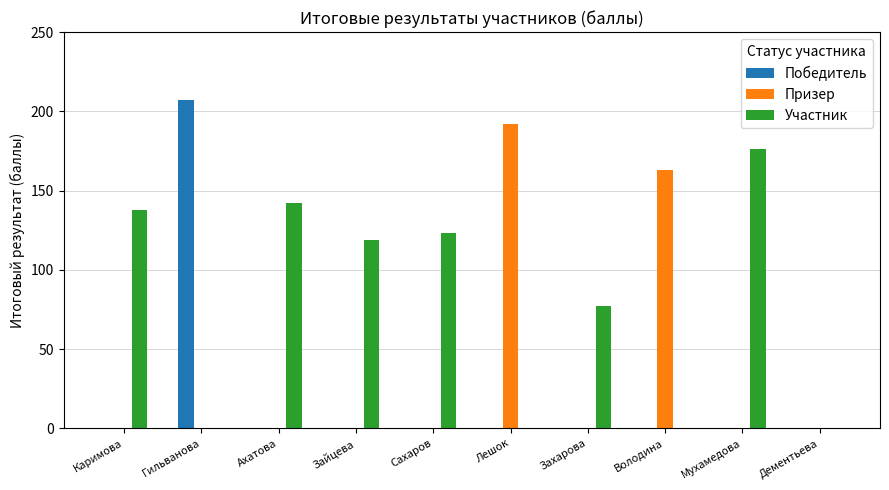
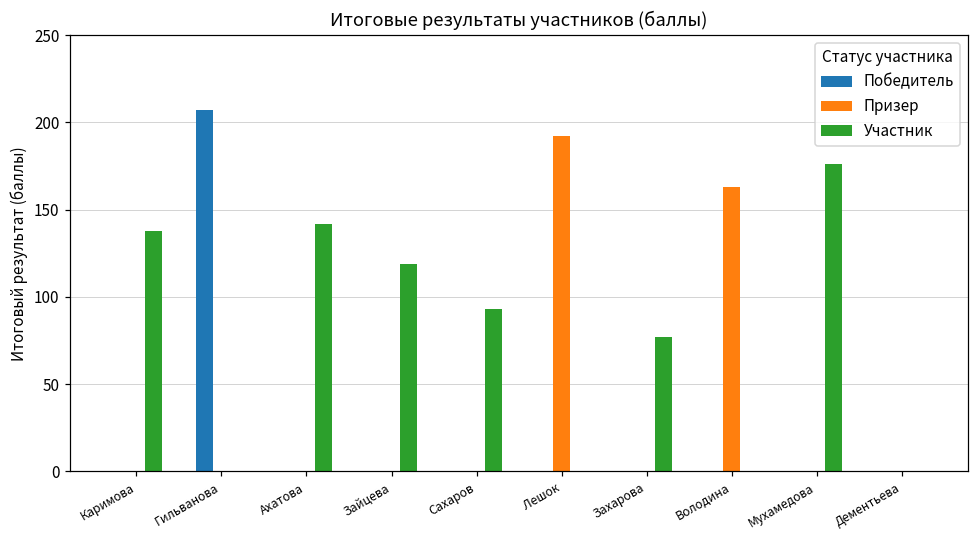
Участник, Сахаров: 123 -> 93
